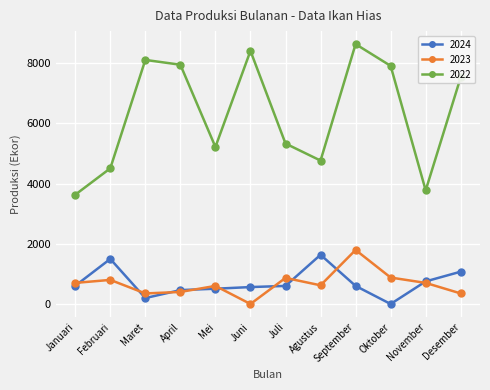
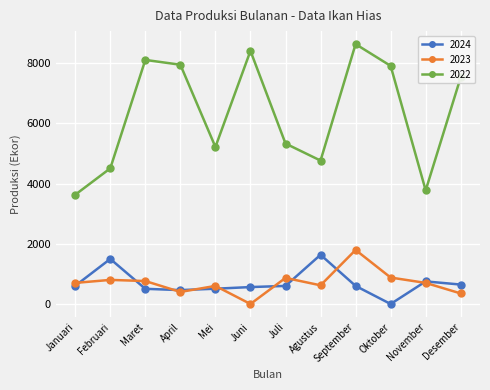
2024, Maret: 200 -> 500
2023, Maret: 400 -> 800
2024, Desember: 1100 -> 600
